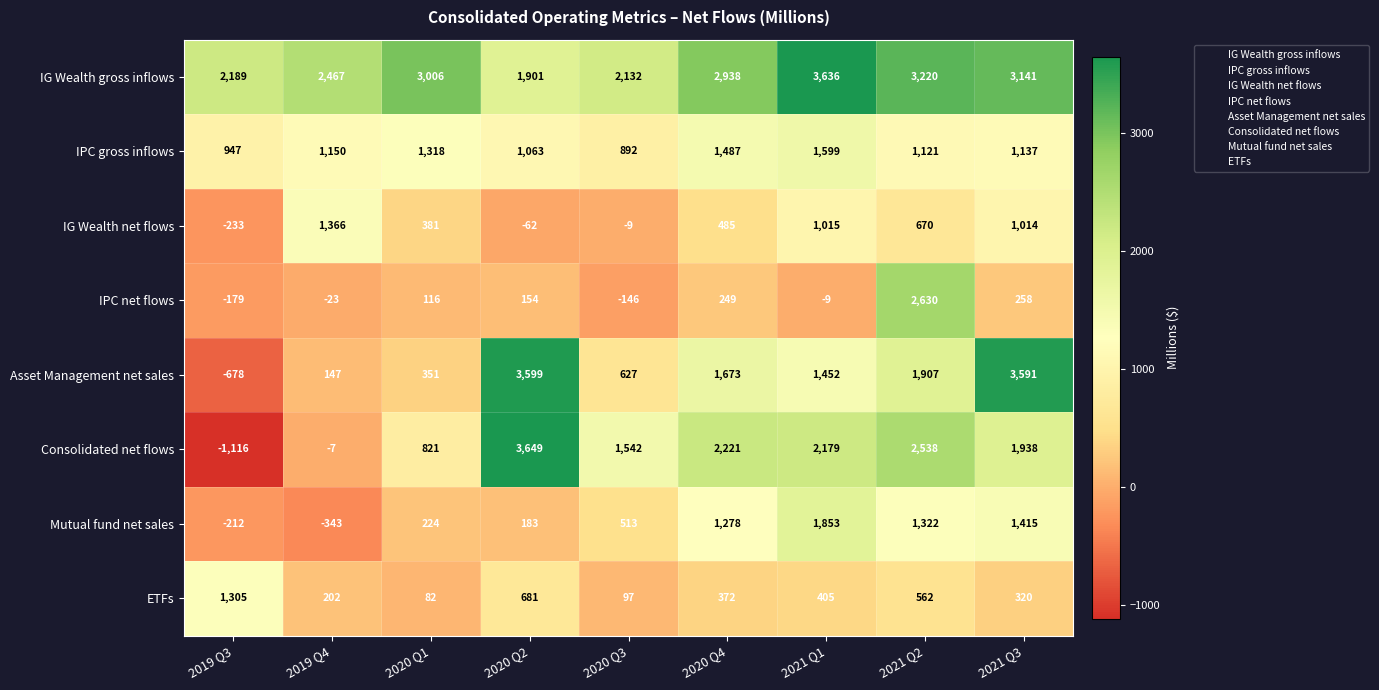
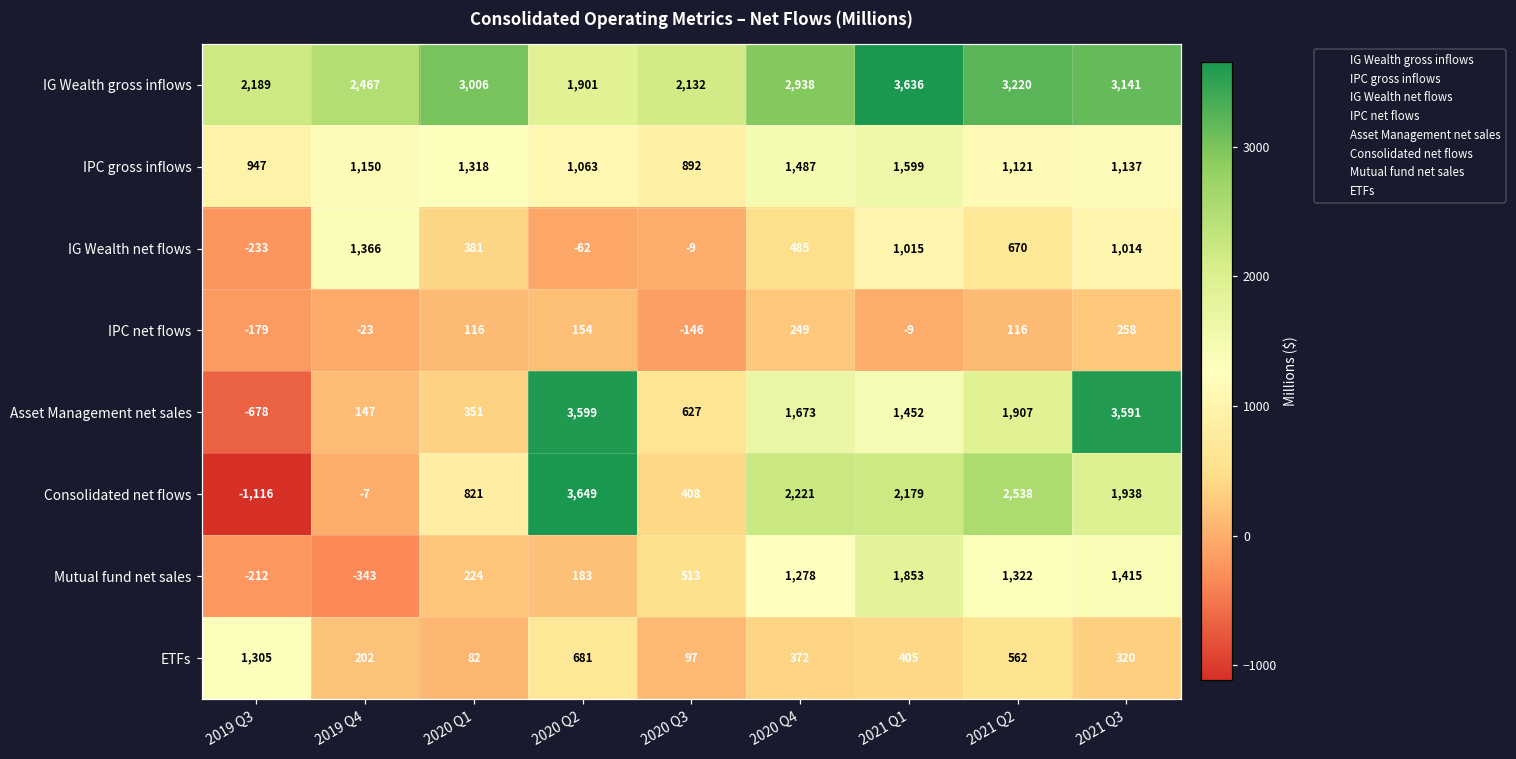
IPC net flows, 2021 Q2: 2,630 -> 116
Consolidated net flows, 2020 Q3: 1,542 -> 408
